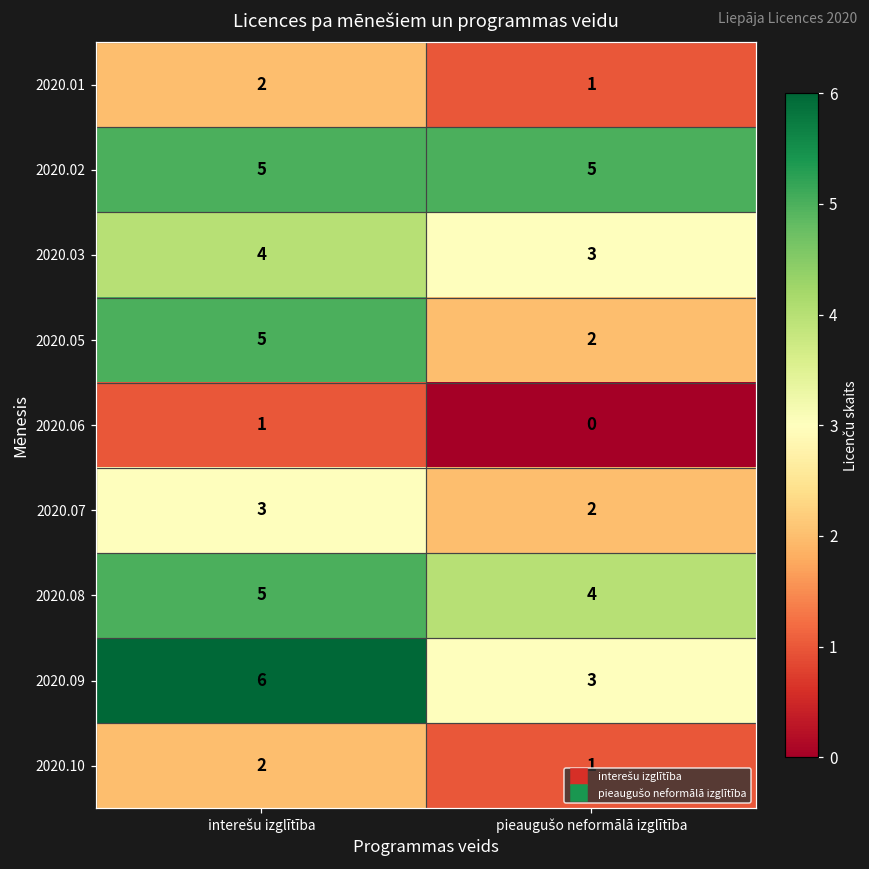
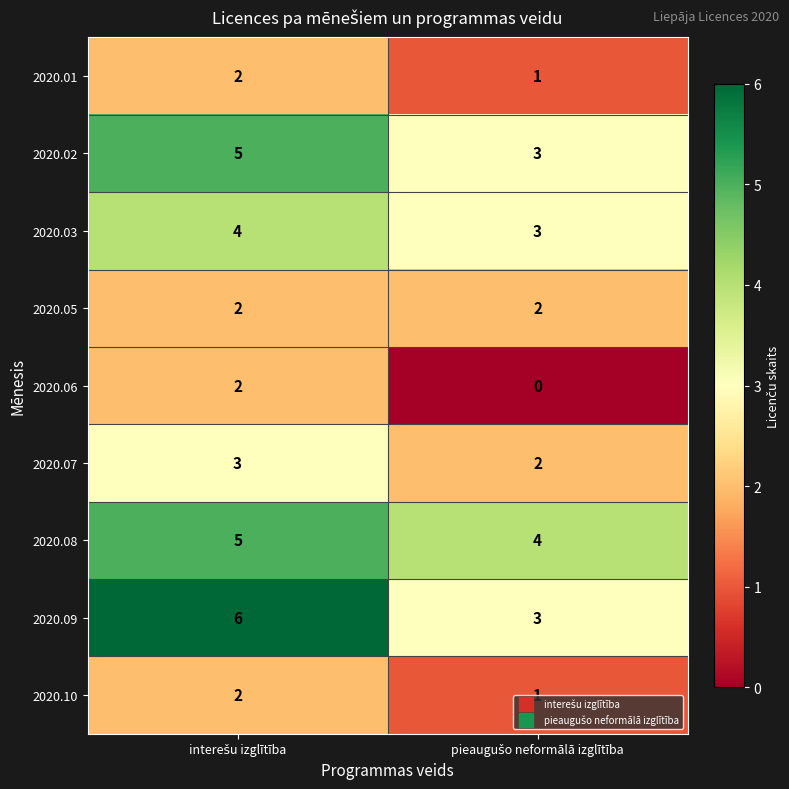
2020.02, pieaugušo neformālā izglītība: 5 -> 3
2020.05, interešu izglītība: 5 -> 2
2020.06, interešu izglītība: 1 -> 2
